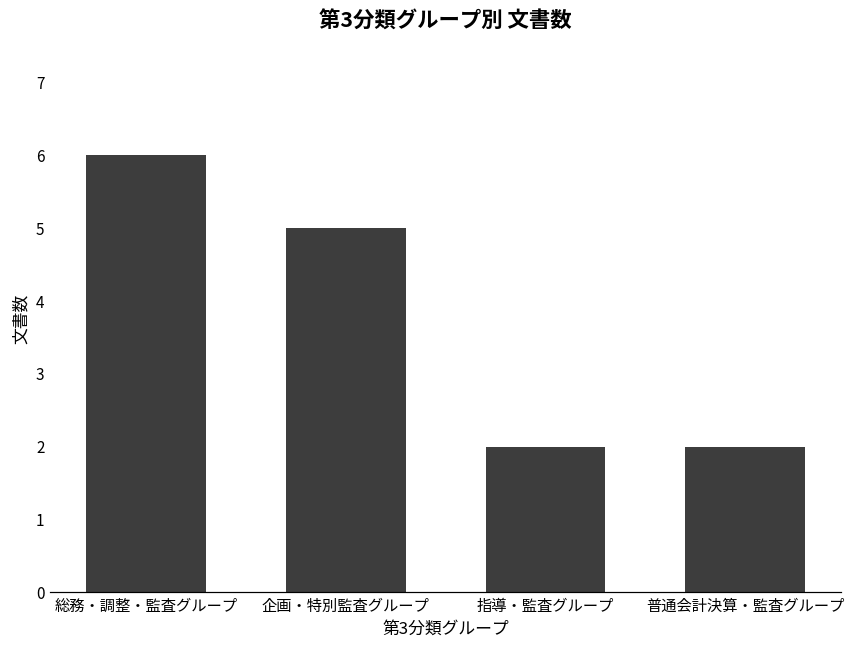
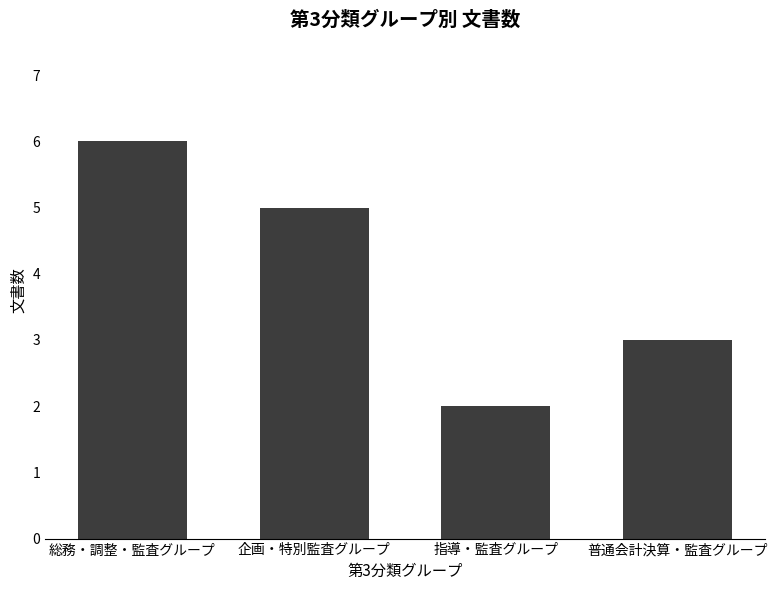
普通会計決算・監査グループ: 2 -> 3
